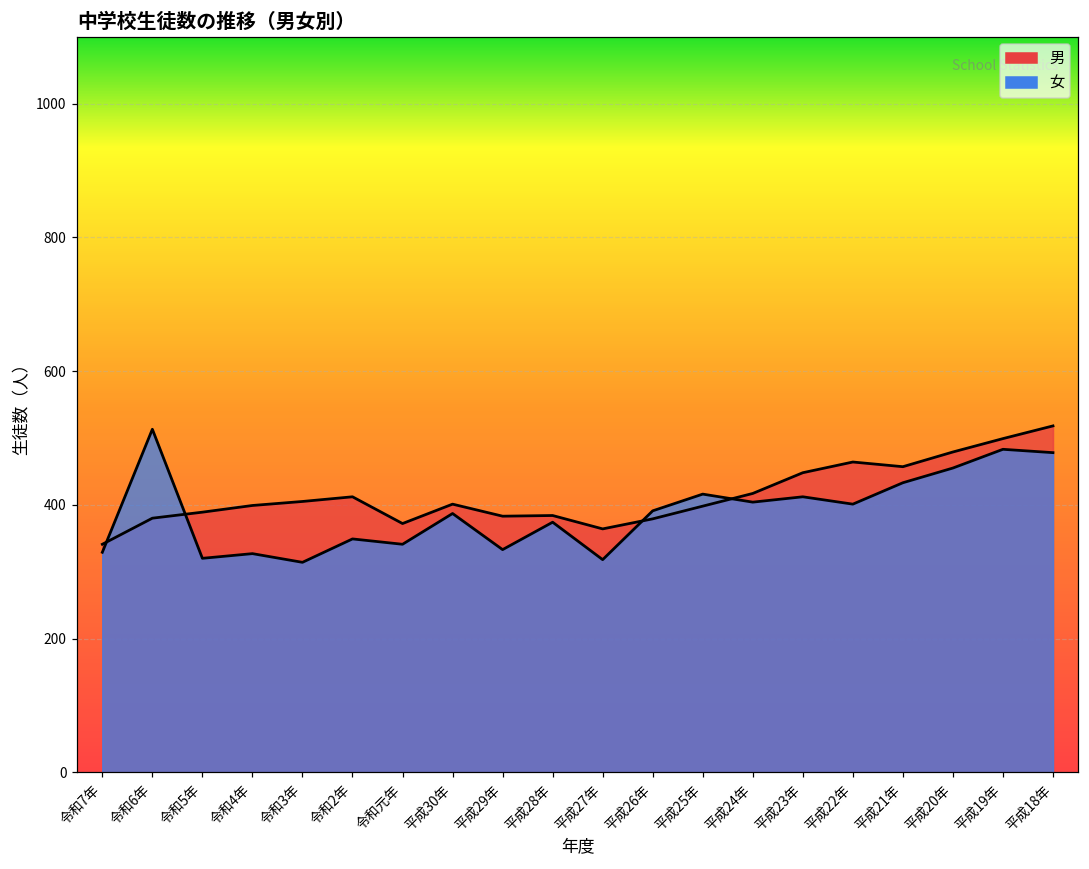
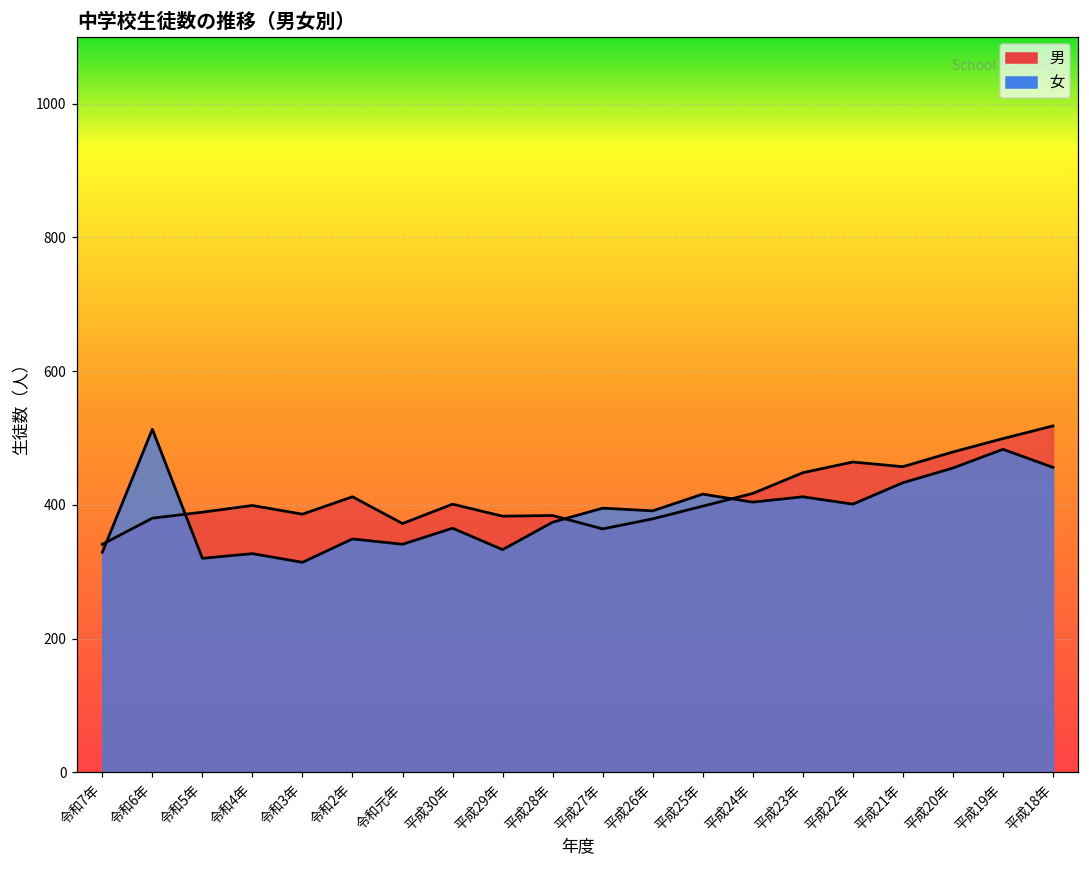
男, 令和3年: 410 -> 390
女, 平成30年: 390 -> 370
女, 平成27年: 320 -> 400
女, 平成18年: 480 -> 460
